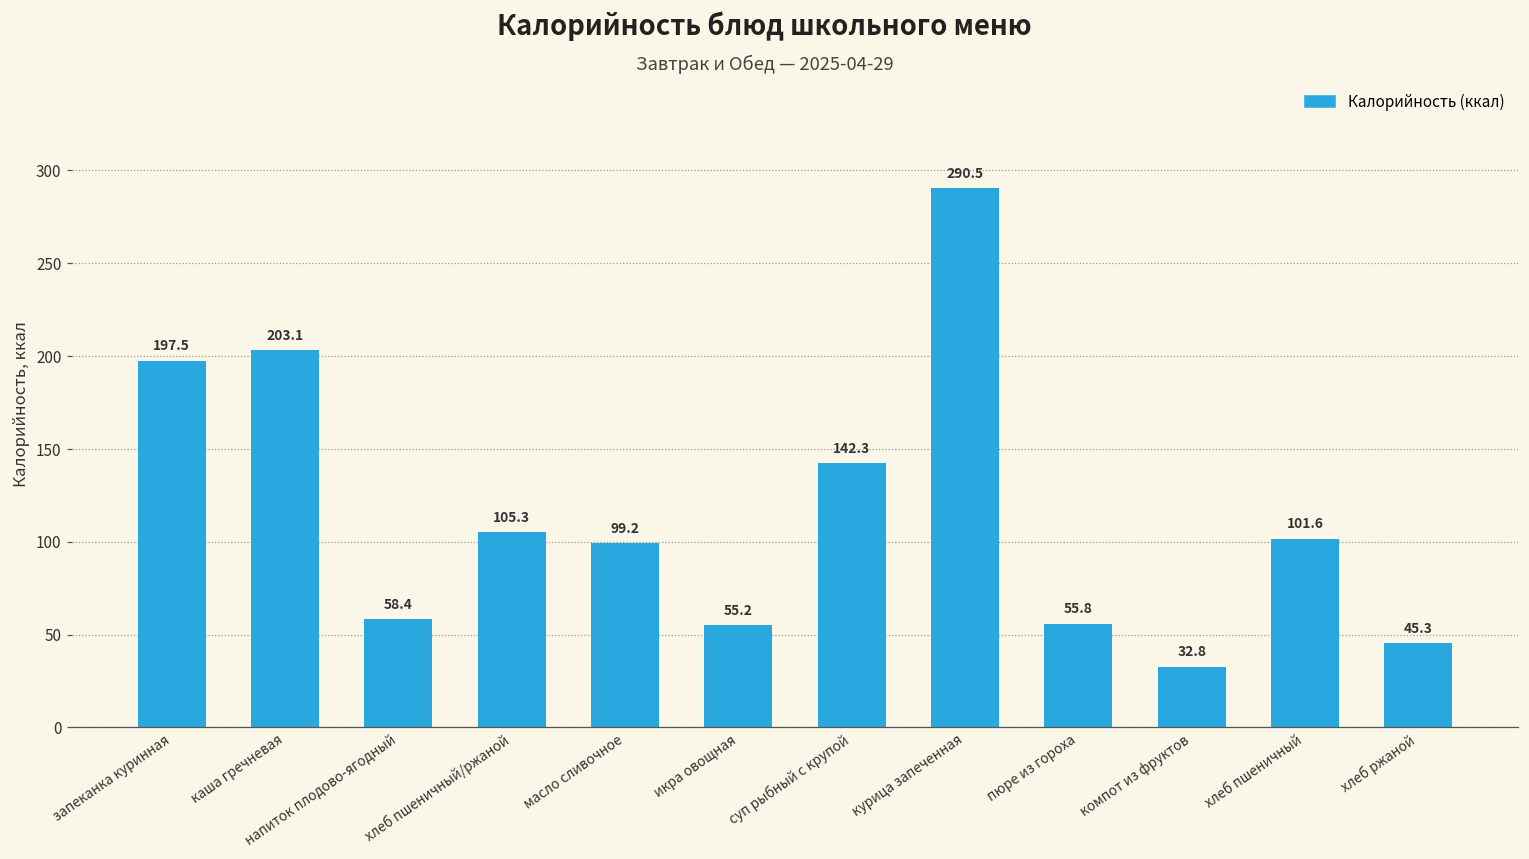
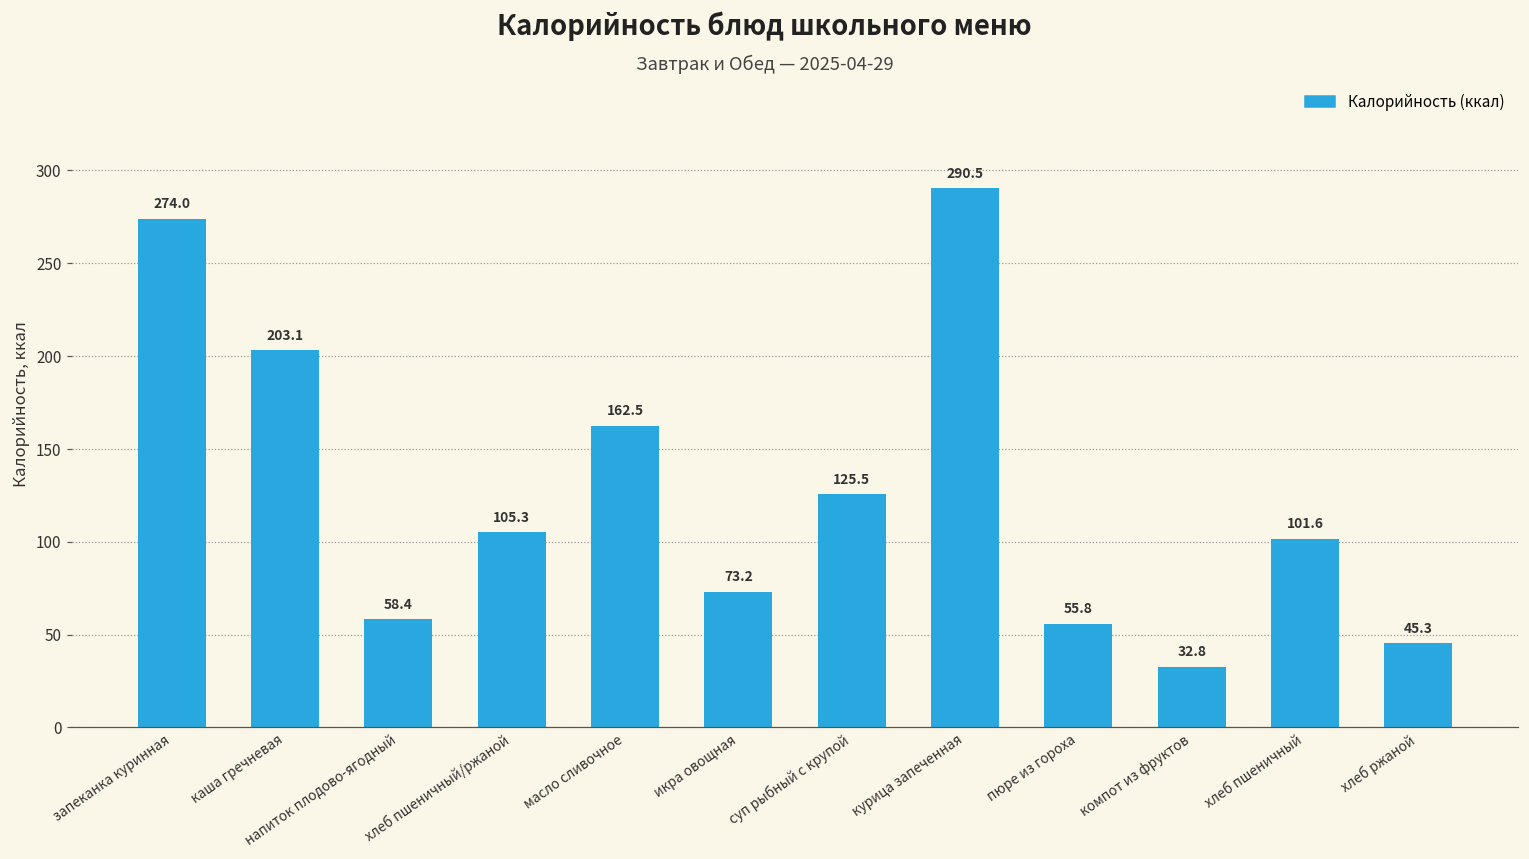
запеканка куринная: 197.5 -> 274.0
масло сливочное: 99.2 -> 162.5
икра овощная: 55.2 -> 73.2
суп рыбный с крупой: 142.3 -> 125.5
